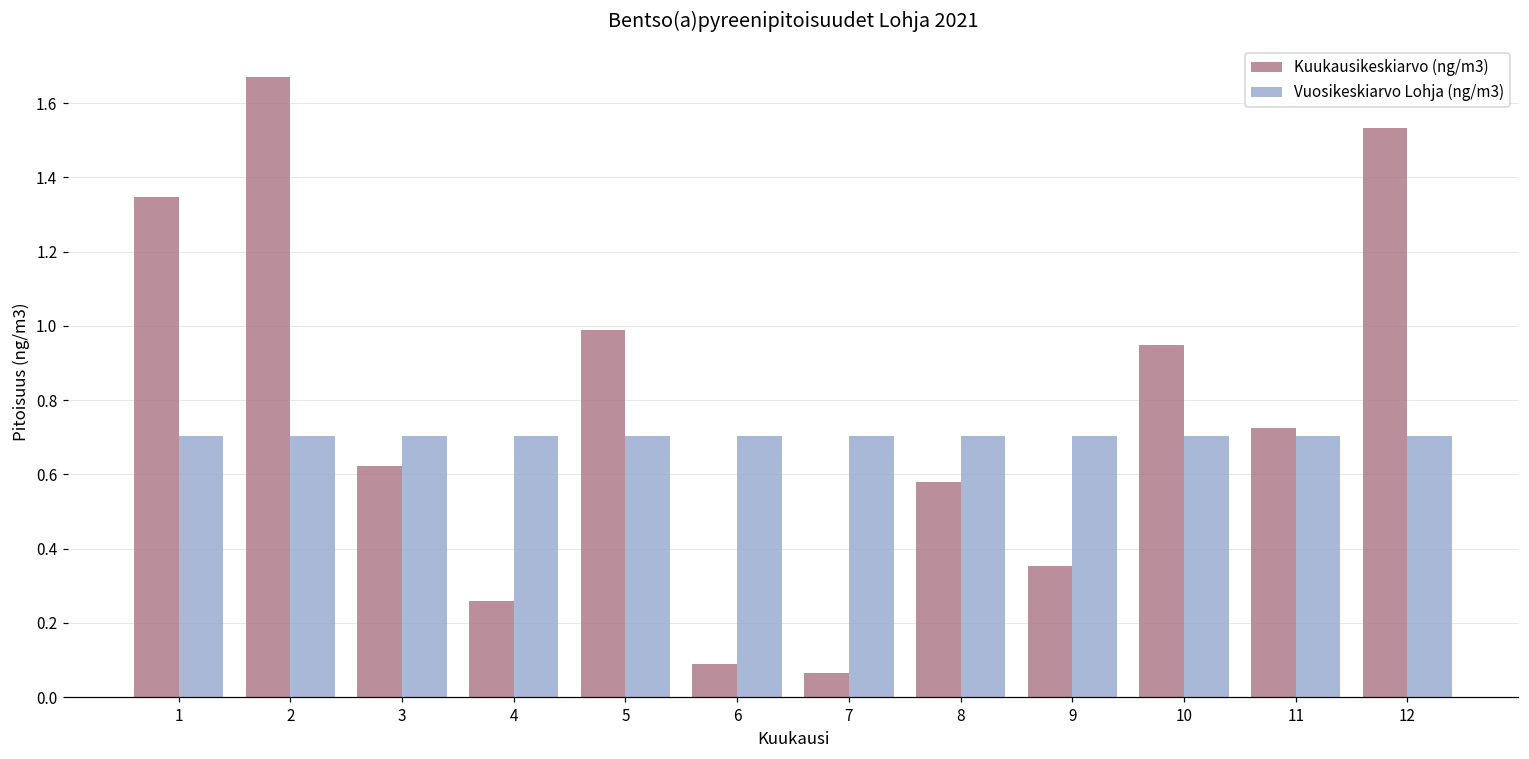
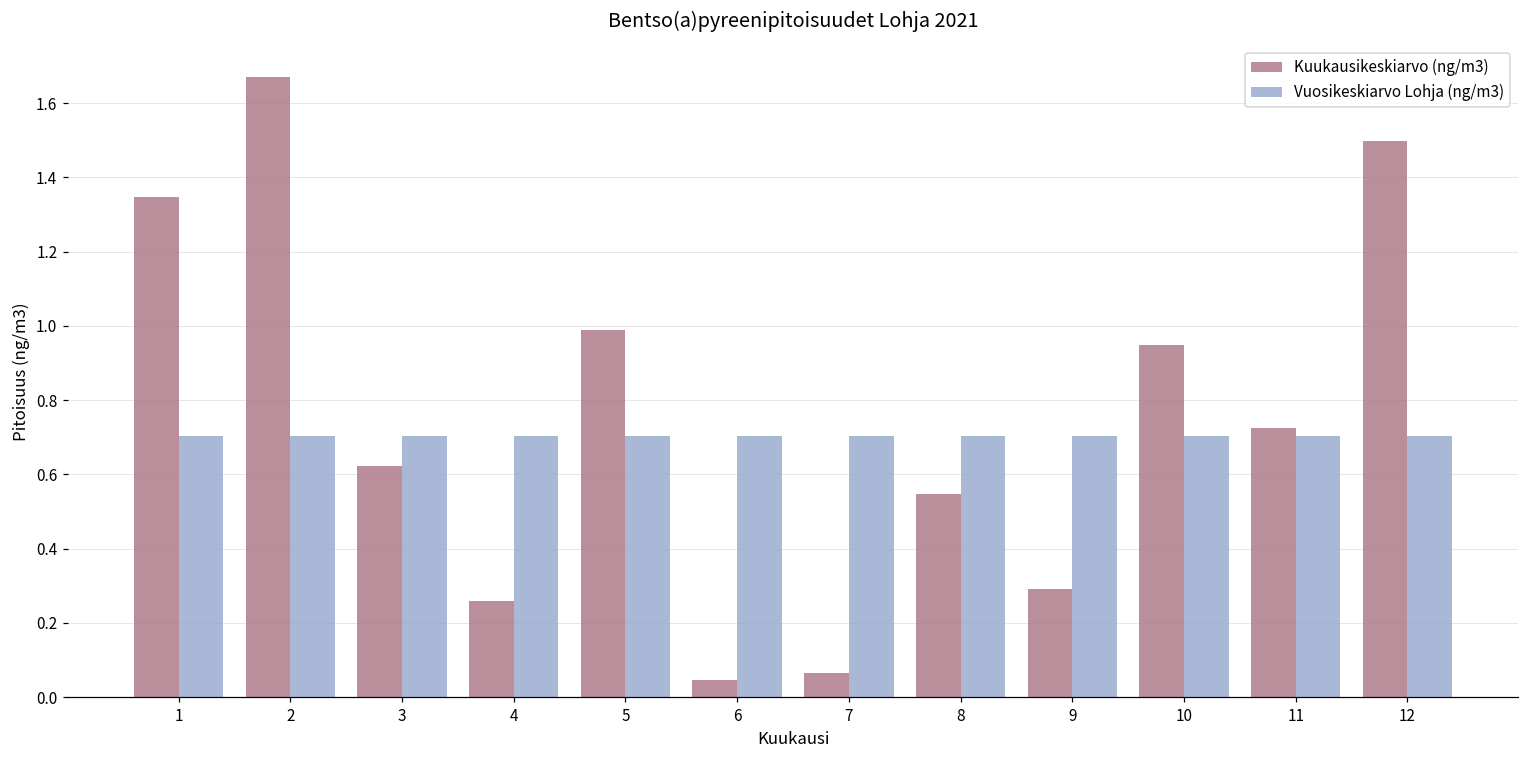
Kuukausikeskiarvo (ng/m3), 6: 0.09 -> 0.05
Kuukausikeskiarvo (ng/m3), 8: 0.58 -> 0.55
Kuukausikeskiarvo (ng/m3), 9: 0.35 -> 0.29
Kuukausikeskiarvo (ng/m3), 12: 1.53 -> 1.50
